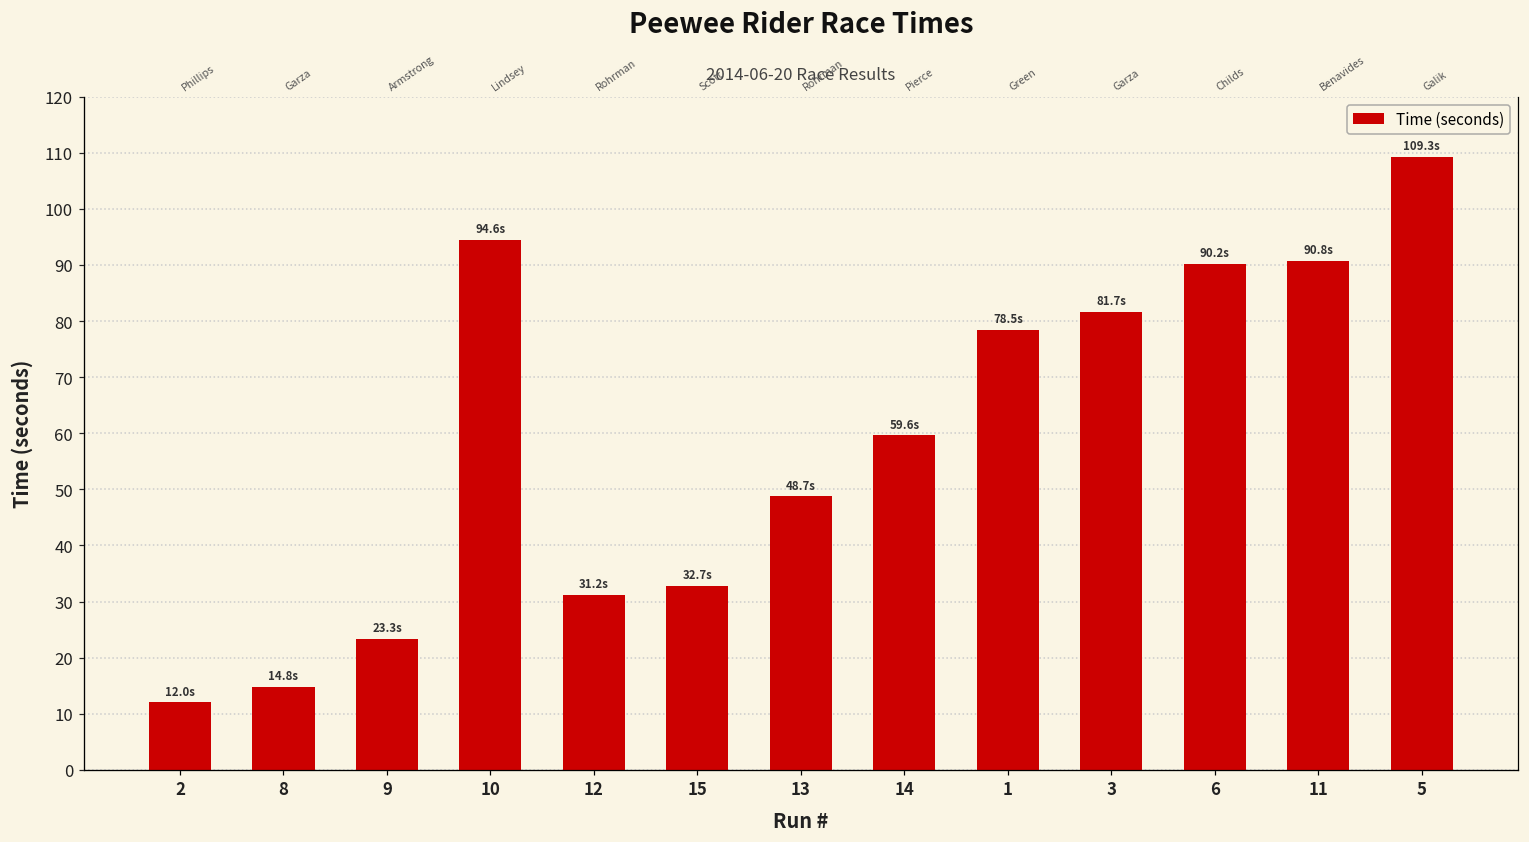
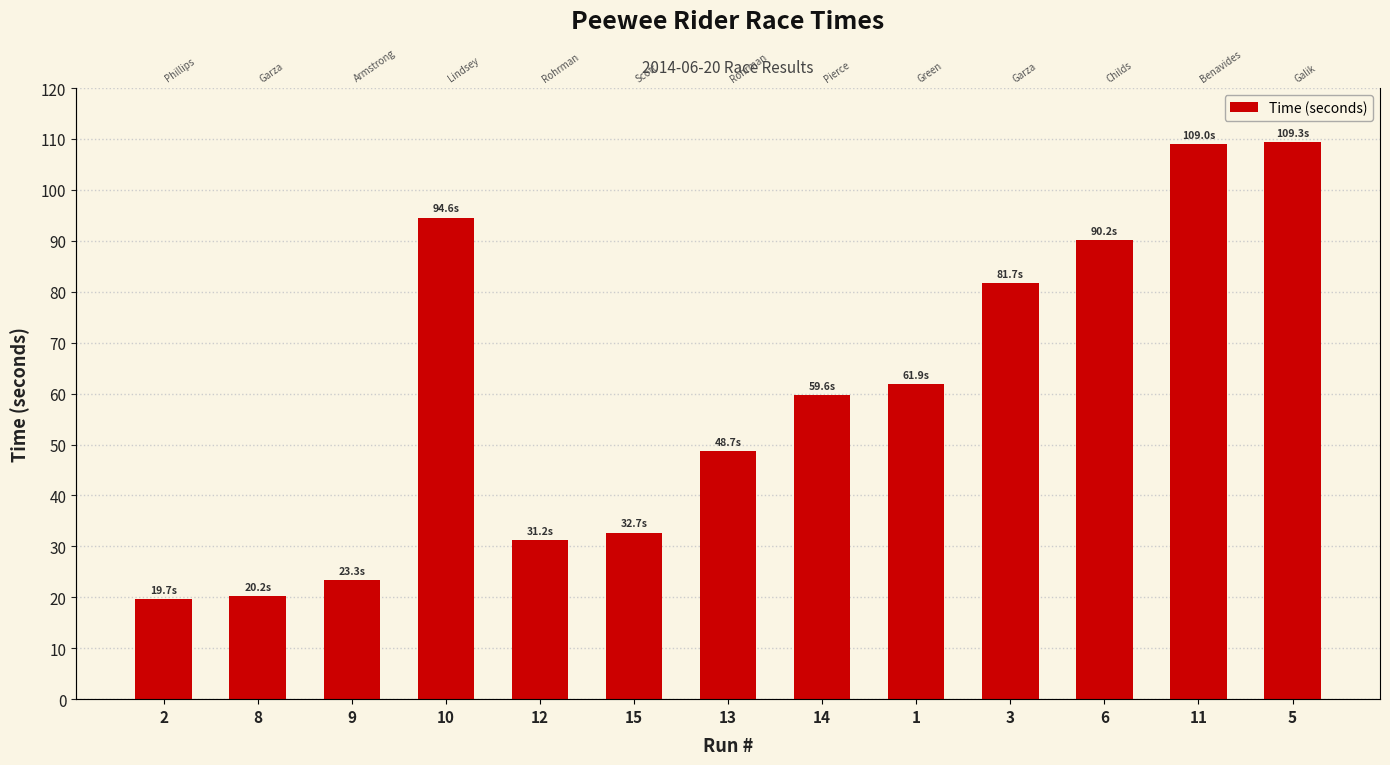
2: 12.0s -> 19.7s
8: 14.8s -> 20.2s
1: 78.5s -> 61.9s
11: 90.8s -> 109.0s
